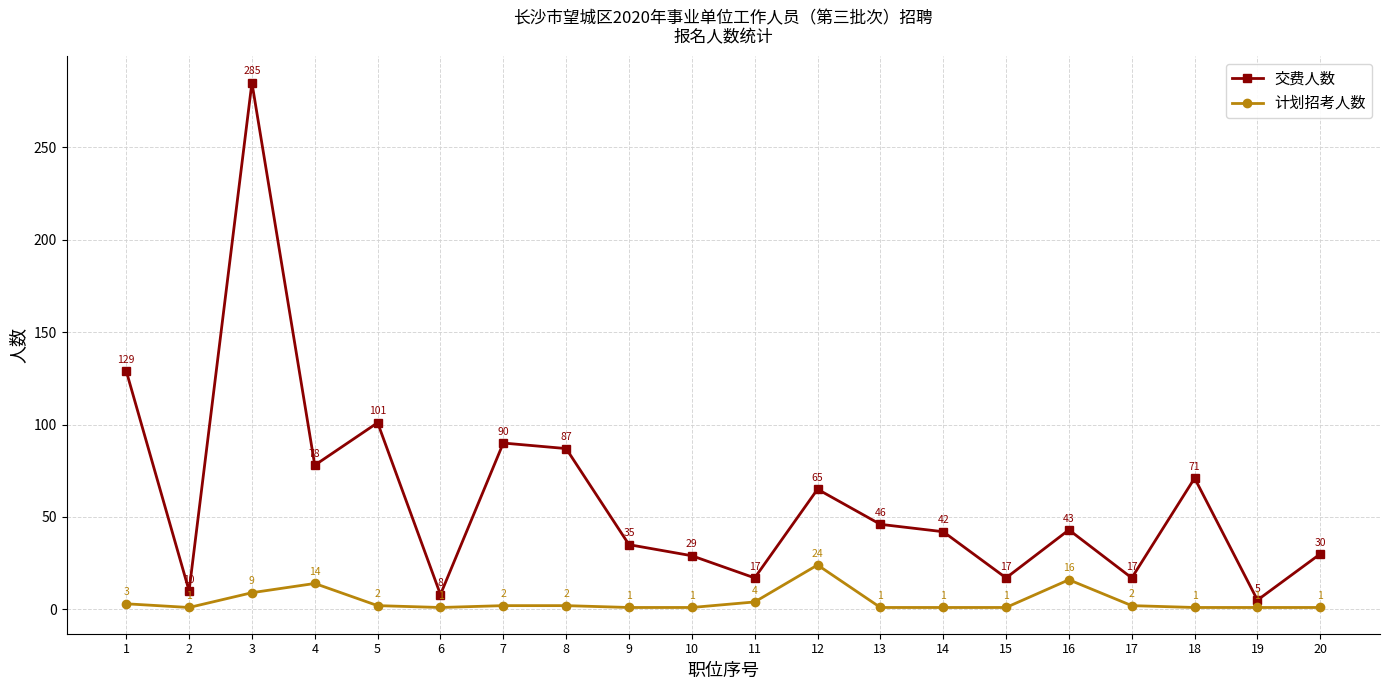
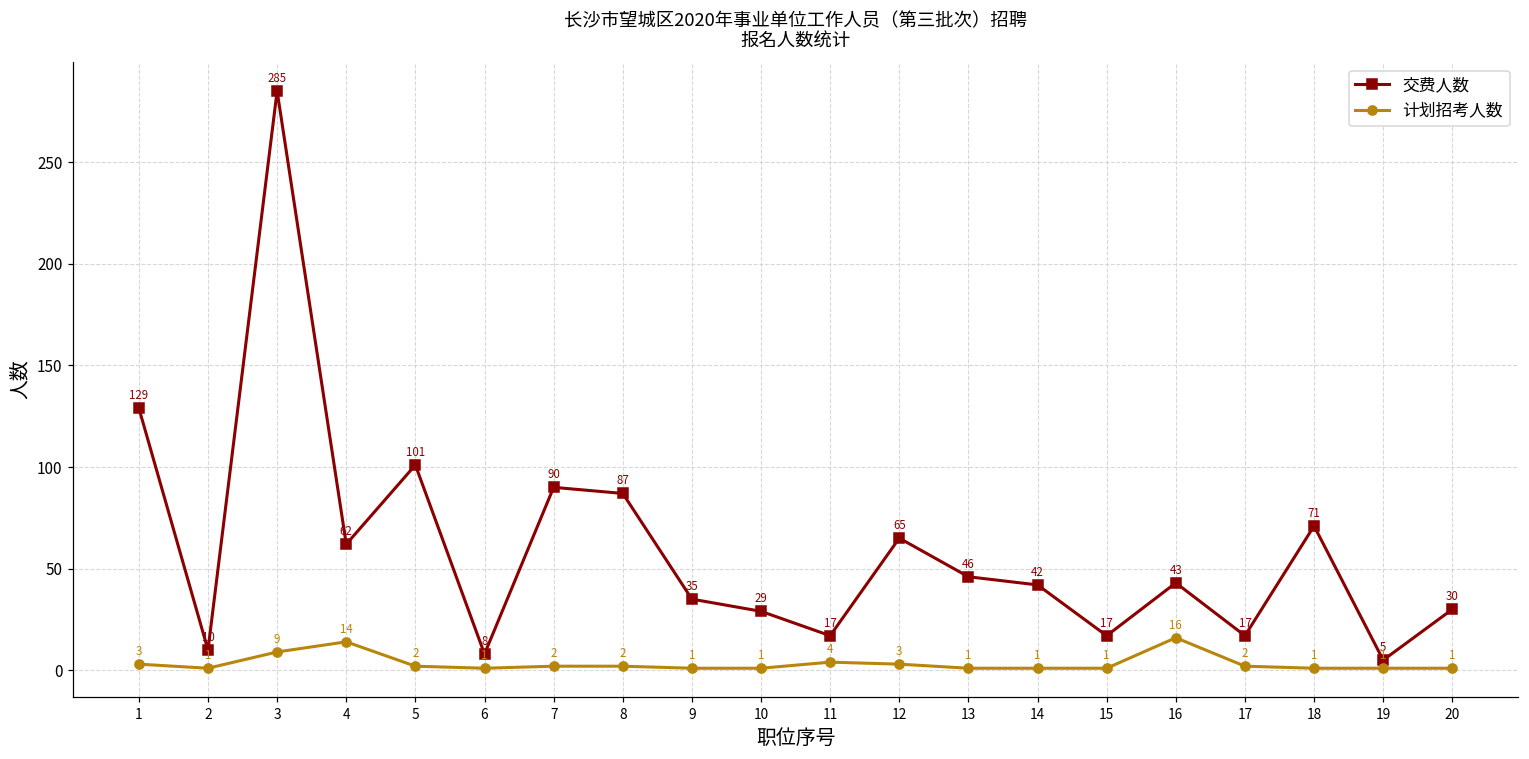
交费人数, 4: 78 -> 62
计划招考人数, 12: 24 -> 3
